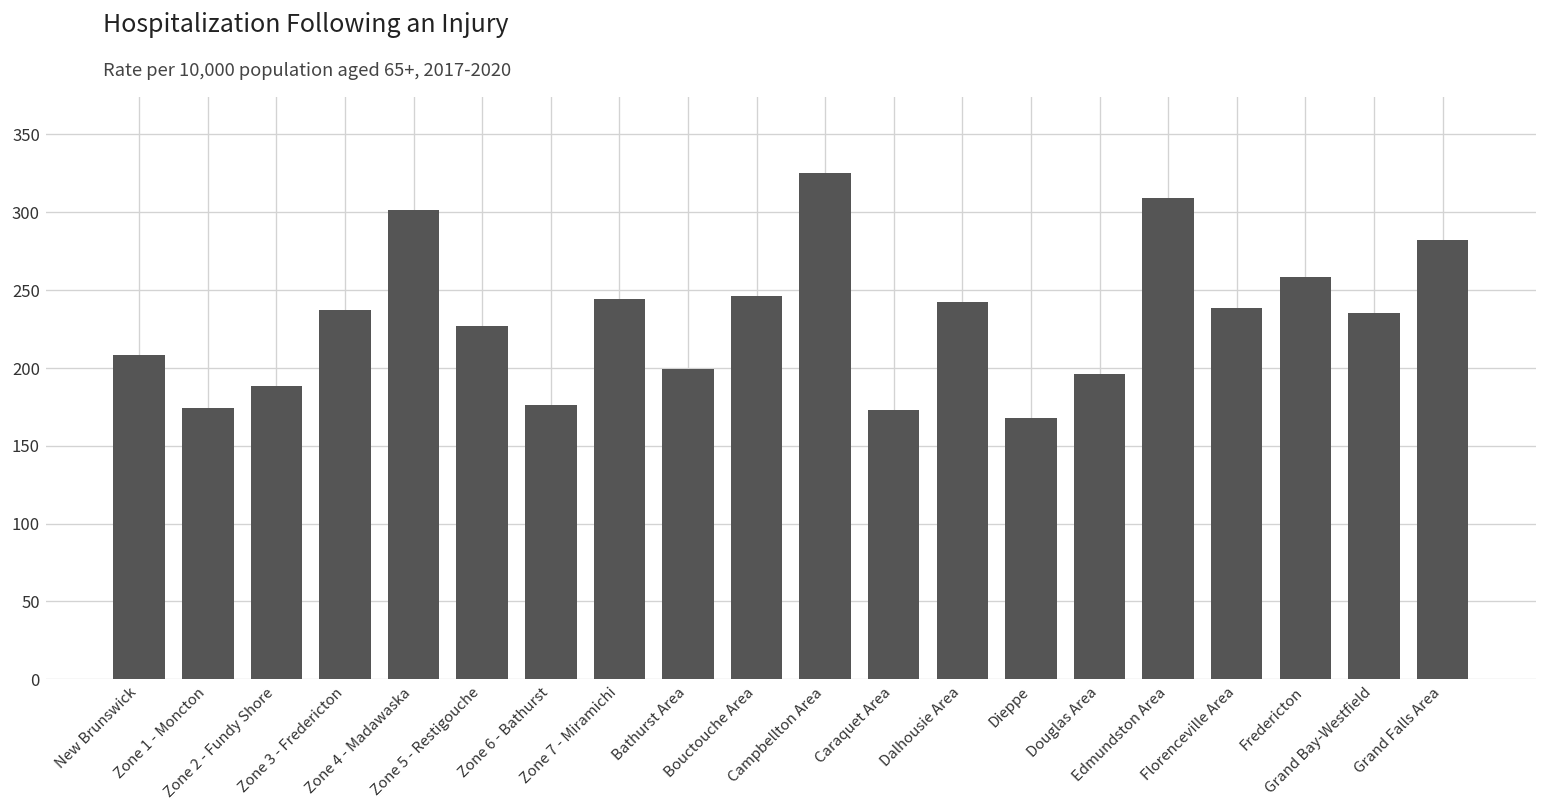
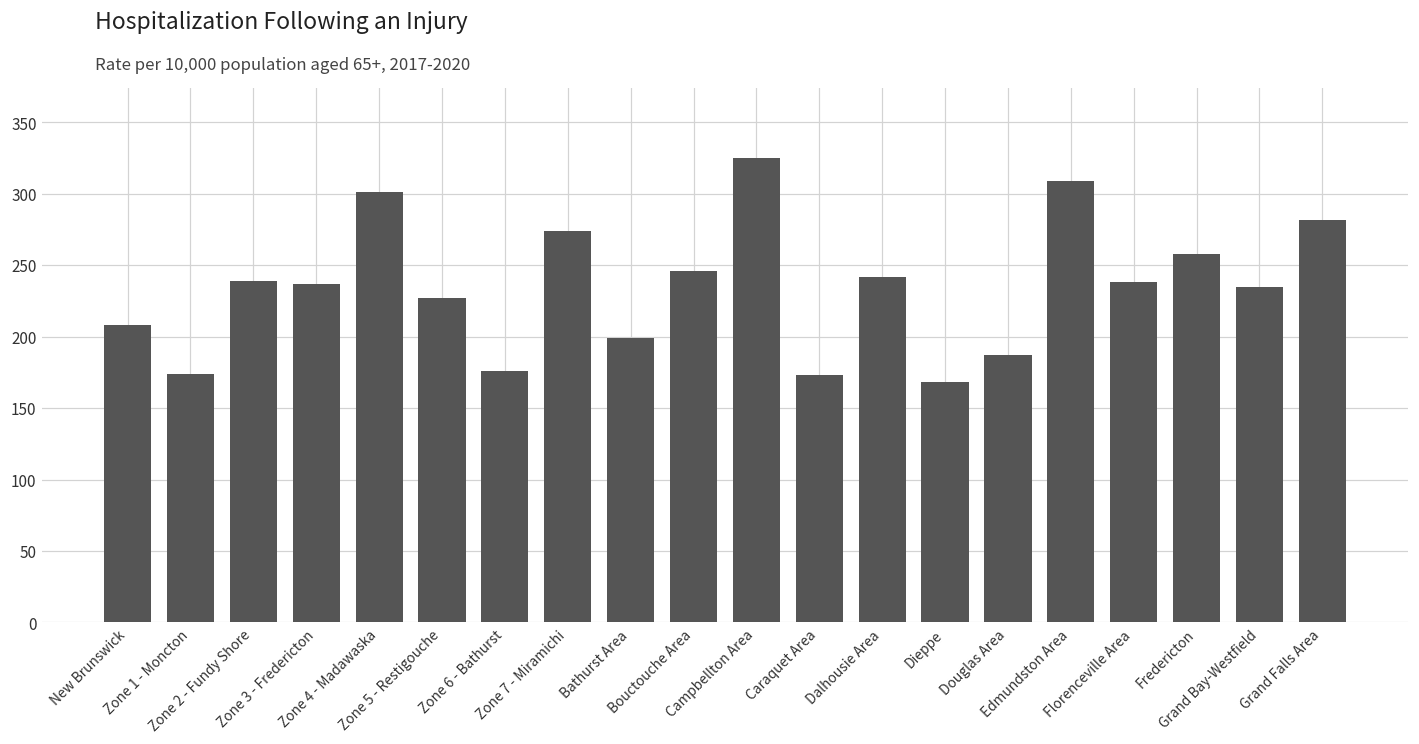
Zone 2 - Fundy Shore: 188 -> 239
Zone 7 - Miramichi: 244 -> 274
Douglas Area: 196 -> 187
